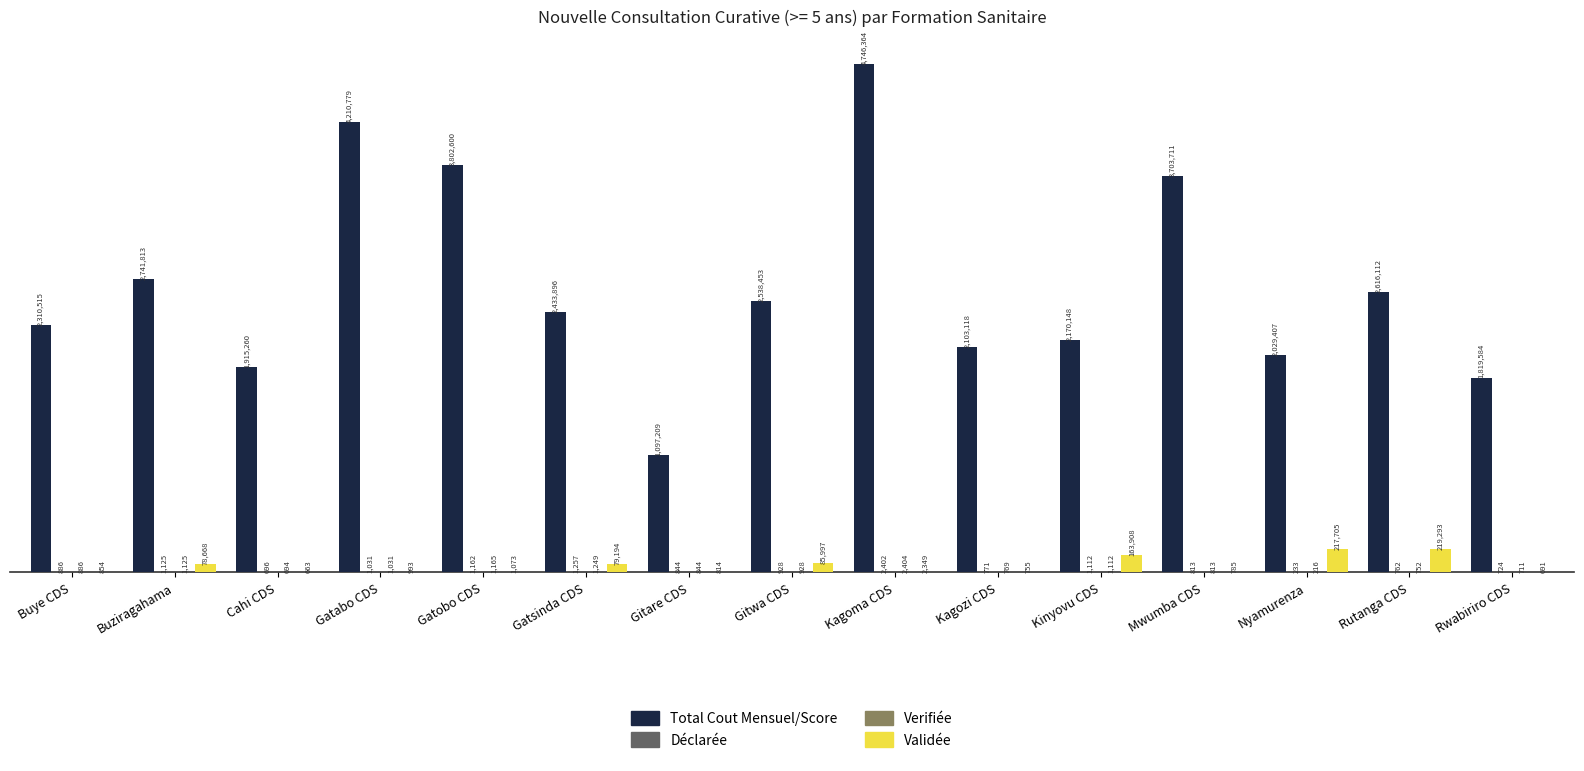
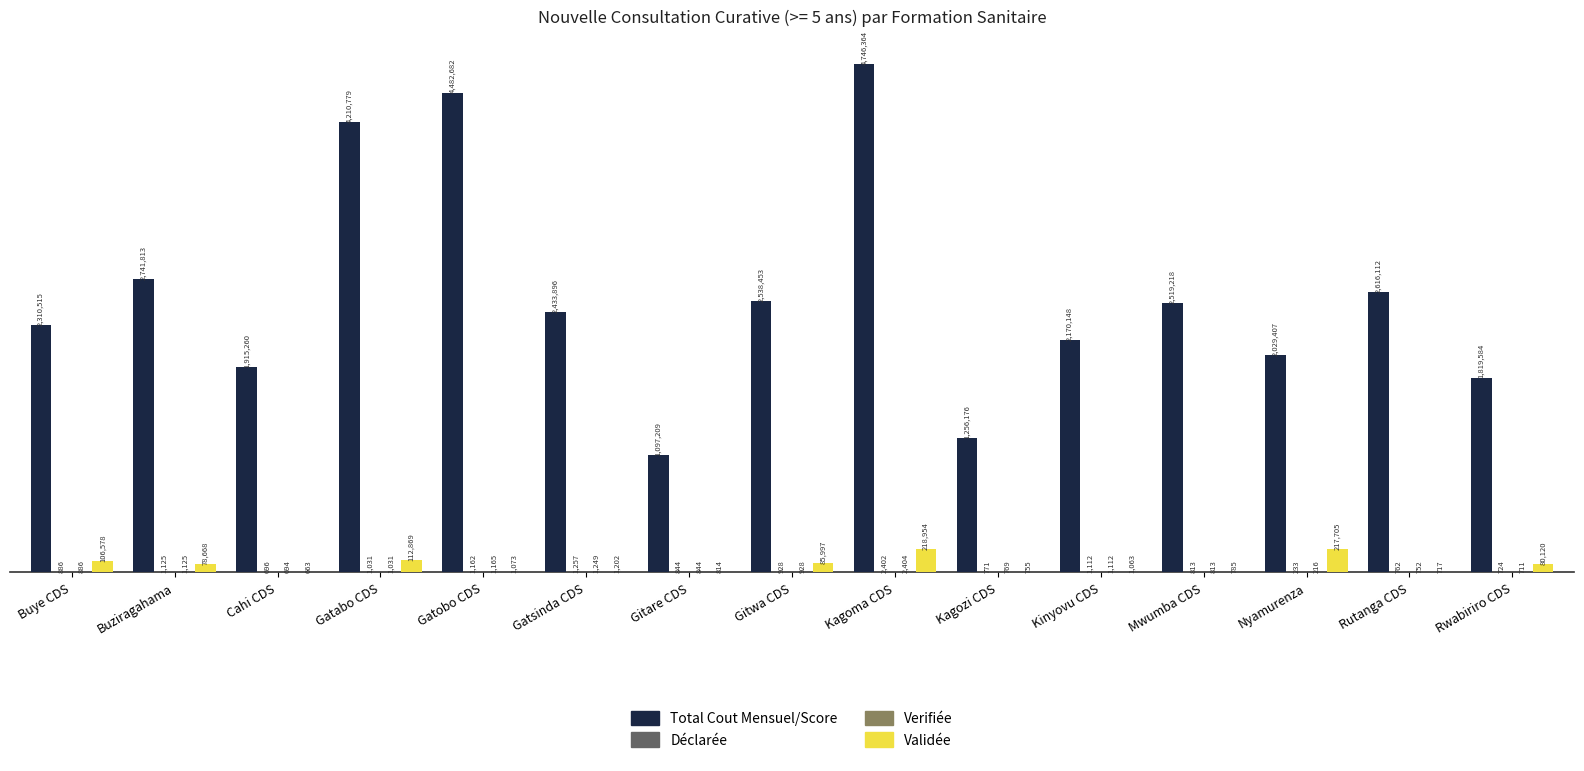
Validée, Buye CDS: 854 -> 106,578
Validée, Gatabo CDS: 993 -> 112,869
Total Cout Mensuel/Score, Gatobo CDS: 3,802,600 -> 4,482,682
Validée, Gatsinda CDS: 79,194 -> 1,202
Validée, Kagoma CDS: 2,349 -> 218,954
Total Cout Mensuel/Score, Kagozi CDS: 2,103,118 -> 1,256,176
Validée, Kinyovu CDS: 163,908 -> 1,063
Total Cout Mensuel/Score, Mwumba CDS: 3,703,711 -> 2,519,218
Validée, Rutanga CDS: 219,293 -> 717
Validée, Rwabiriro CDS: 691 -> 80,120
